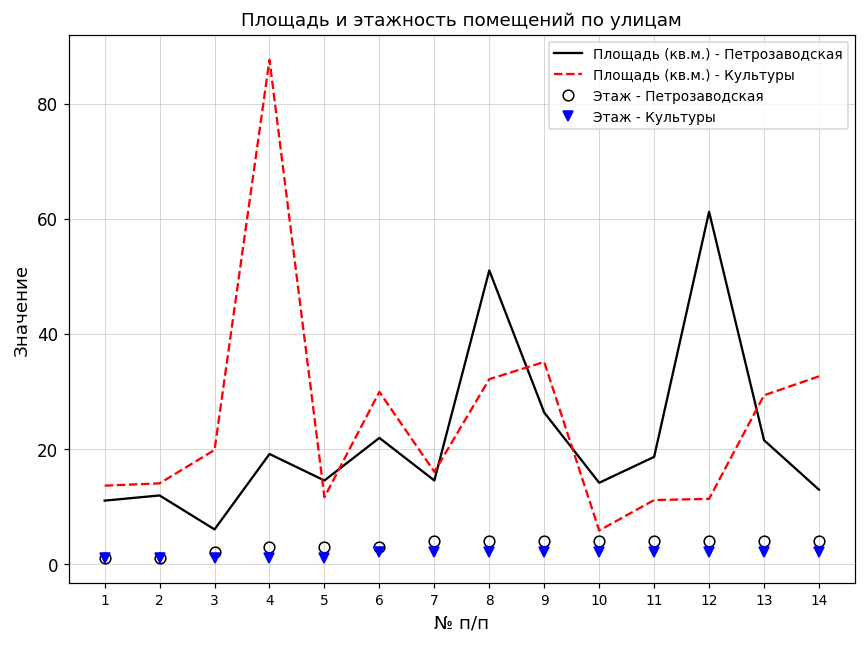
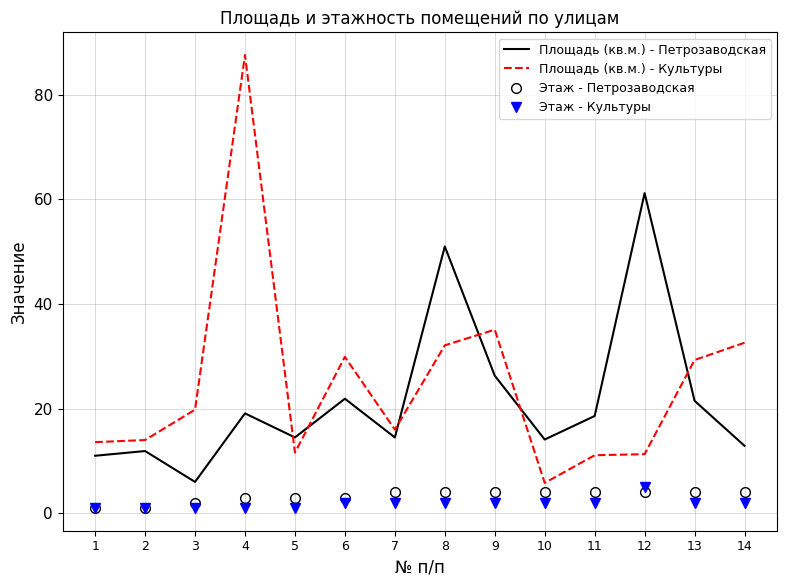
Этаж - Культуры, 12: 2 -> 5
